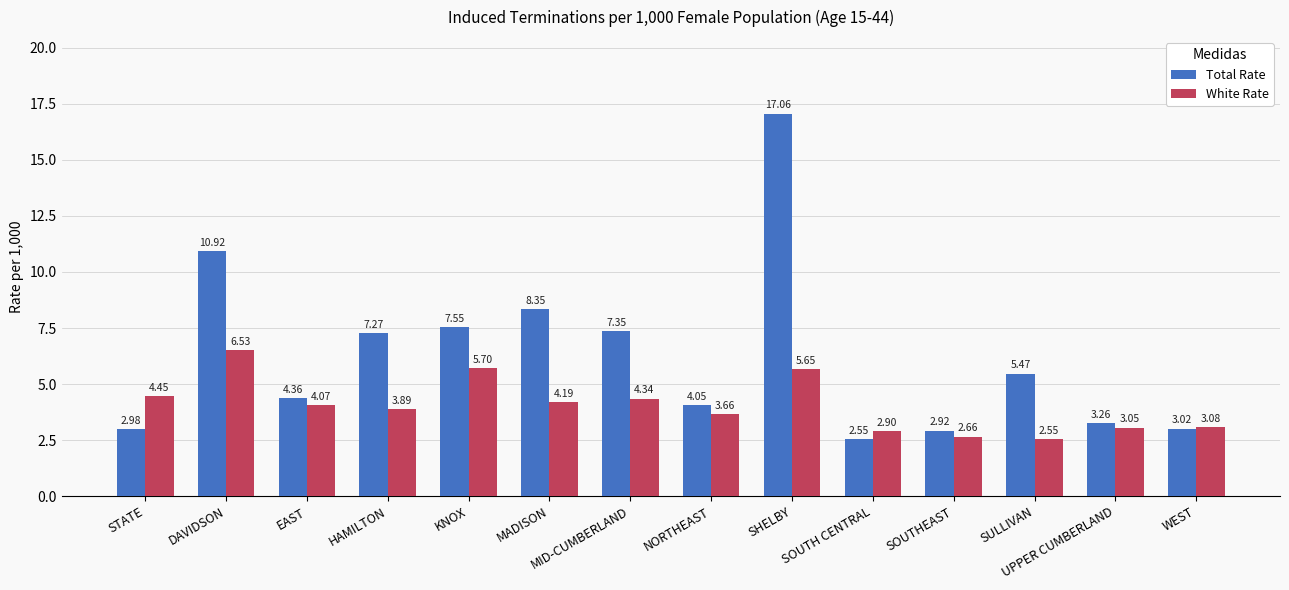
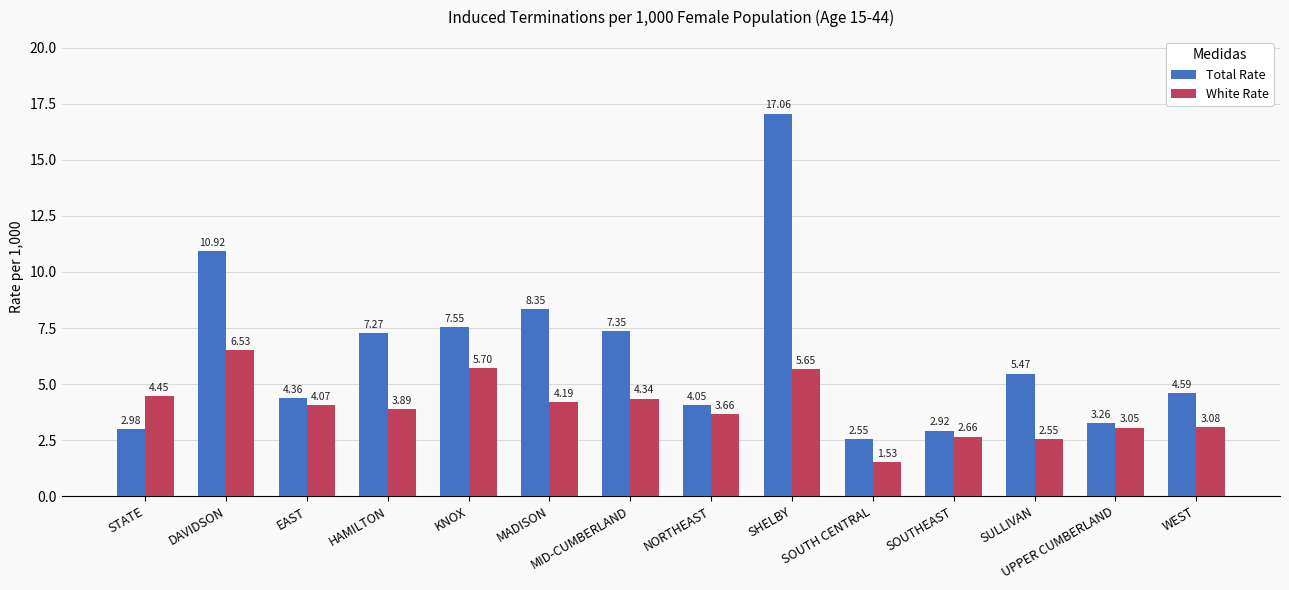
White Rate, SOUTH CENTRAL: 2.90 -> 1.53
Total Rate, WEST: 3.02 -> 4.59
